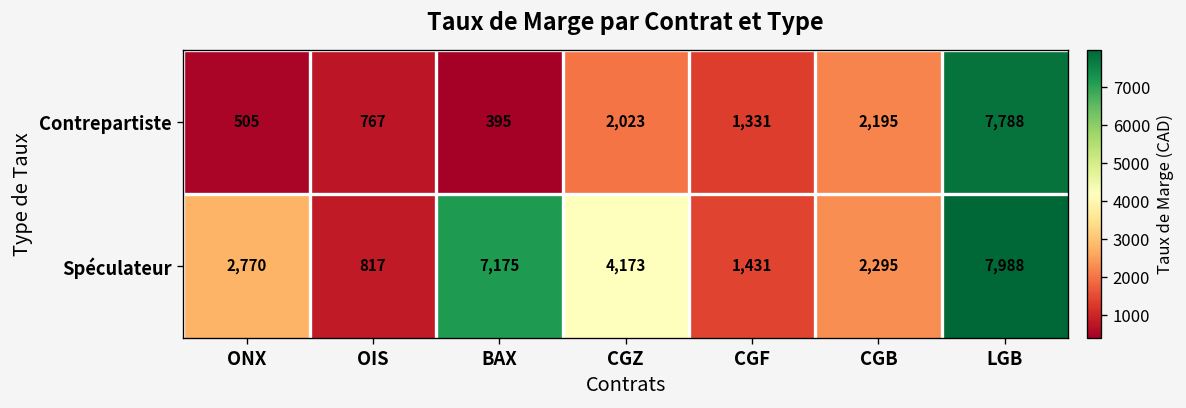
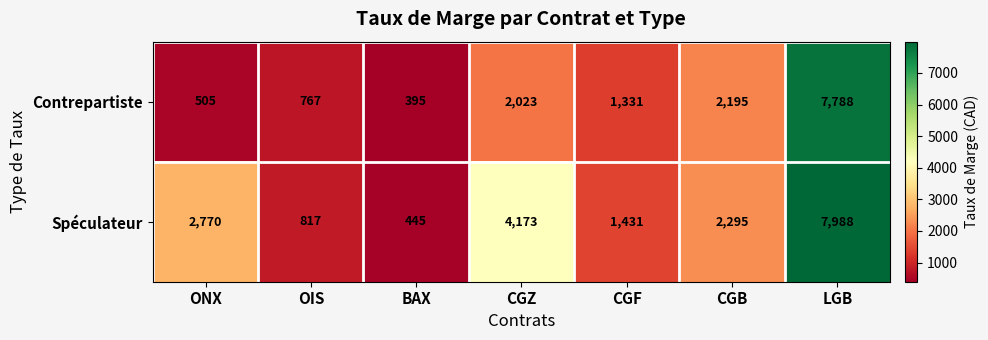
Spéculateur, BAX: 7,175 -> 445
